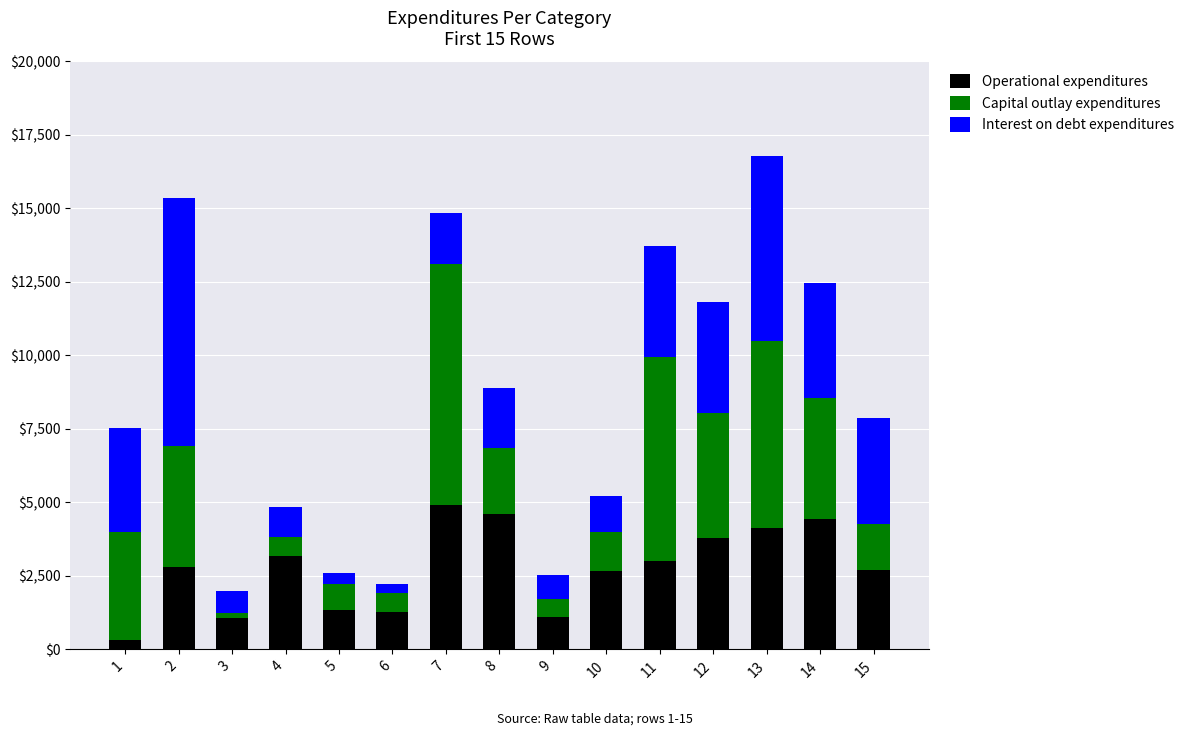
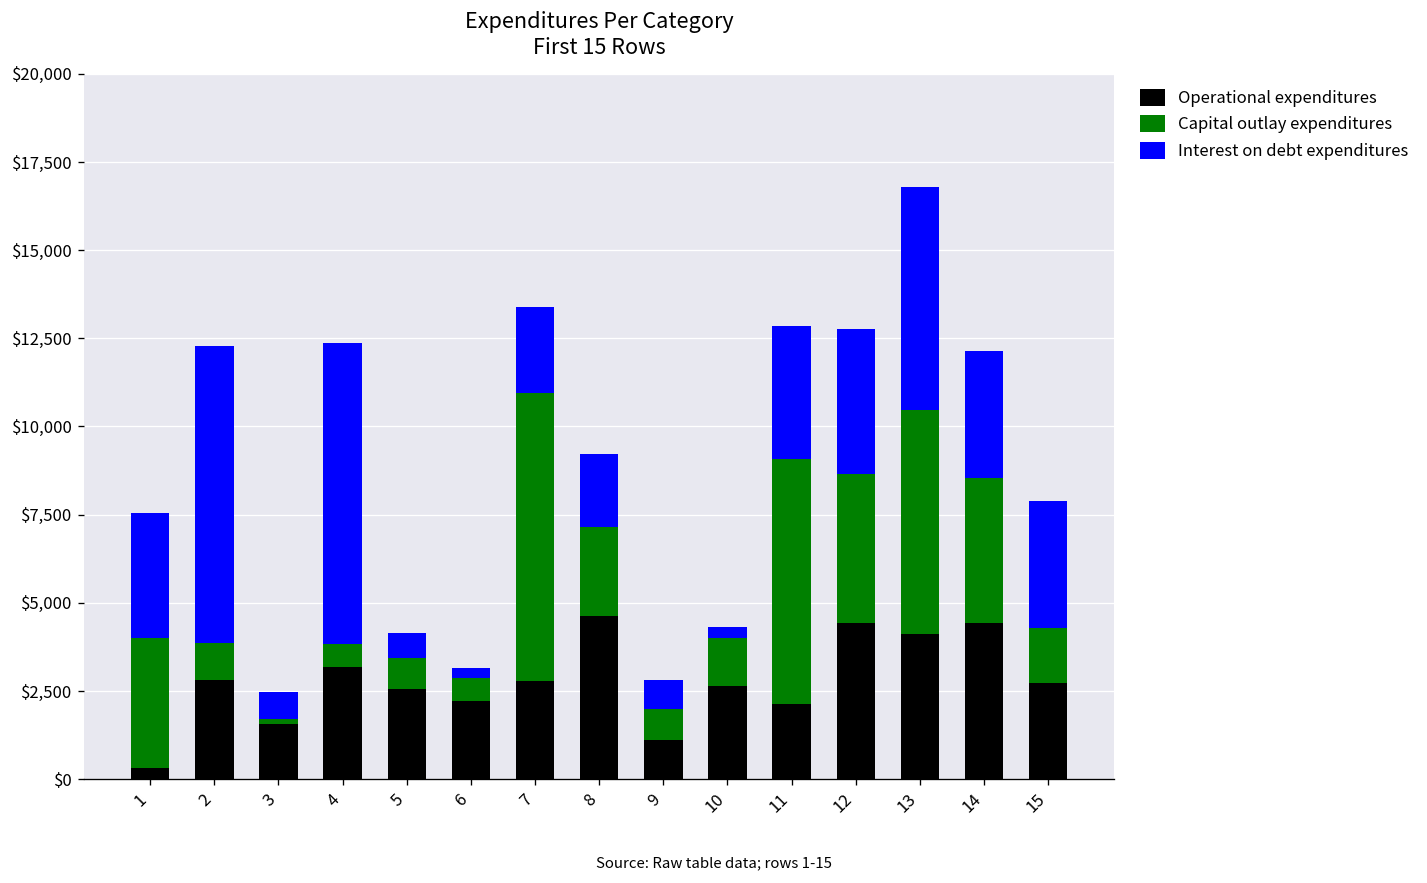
Capital outlay expenditures, 2: $4,100 -> $1,000
Operational expenditures, 3: $1,100 -> $1,600
Interest on debt expenditures, 4: $1,000 -> $8,500
Operational expenditures, 5: $1,300 -> $2,600
Interest on debt expenditures, 5: $400 -> $700
Operational expenditures, 6: $1,300 -> $2,200
Operational expenditures, 7: $4,900 -> $2,800
Interest on debt expenditures, 7: $1,700 -> $2,400
Capital outlay expenditures, 8: $2,200 -> $2,500
Capital outlay expenditures, 9: $600 -> $900
Interest on debt expenditures, 10: $1,200 -> $300
Operational expenditures, 11: $3,000 -> $2,100
Operational expenditures, 12: $3,800 -> $4,400
Interest on debt expenditures, 12: $3,800 -> $4,100
Interest on debt expenditures, 14: $3,900 -> $3,600
